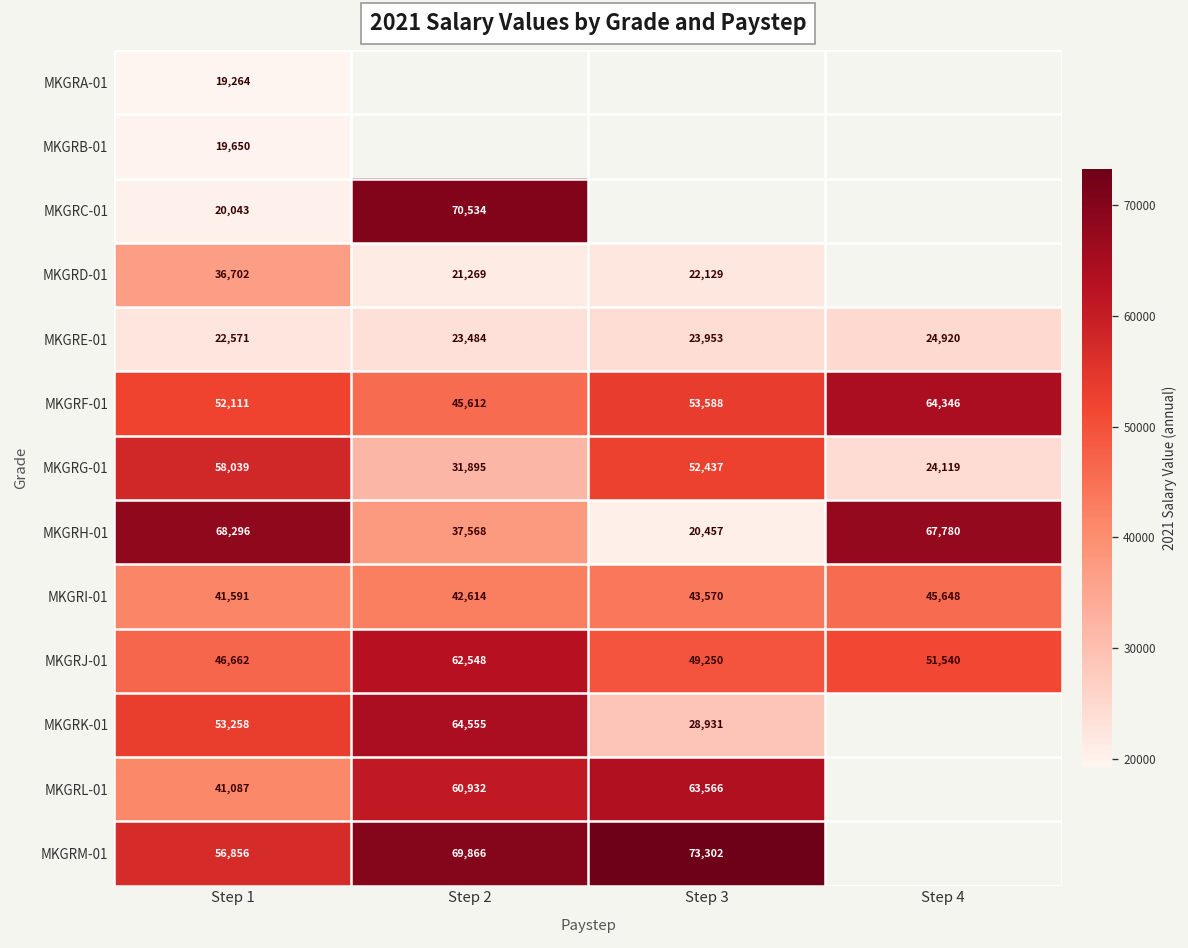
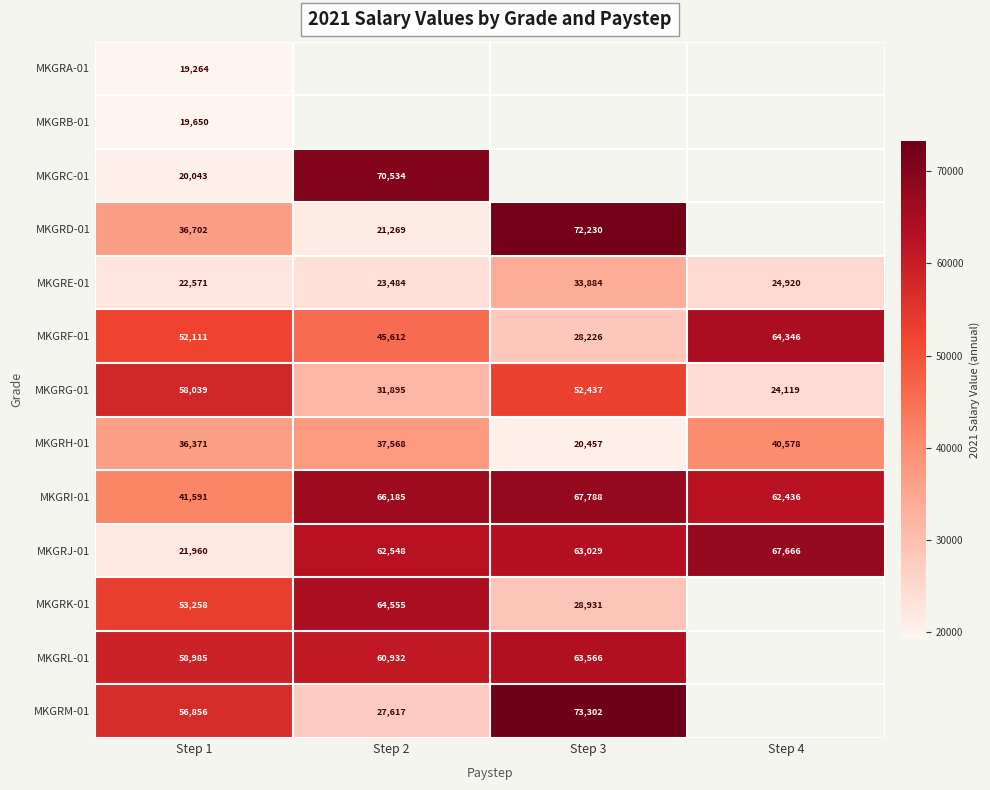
MKGRD-01, Step 3: 22,129 -> 72,230
MKGRE-01, Step 3: 23,953 -> 33,884
MKGRF-01, Step 3: 53,588 -> 28,226
MKGRH-01, Step 1: 68,296 -> 36,371
MKGRH-01, Step 4: 67,780 -> 40,578
MKGRI-01, Step 2: 42,614 -> 66,185
MKGRI-01, Step 3: 43,570 -> 67,788
MKGRI-01, Step 4: 45,648 -> 62,436
MKGRJ-01, Step 1: 46,662 -> 21,960
MKGRJ-01, Step 3: 49,250 -> 63,029
MKGRJ-01, Step 4: 51,540 -> 67,666
MKGRL-01, Step 1: 41,087 -> 58,985
MKGRM-01, Step 2: 69,866 -> 27,617
